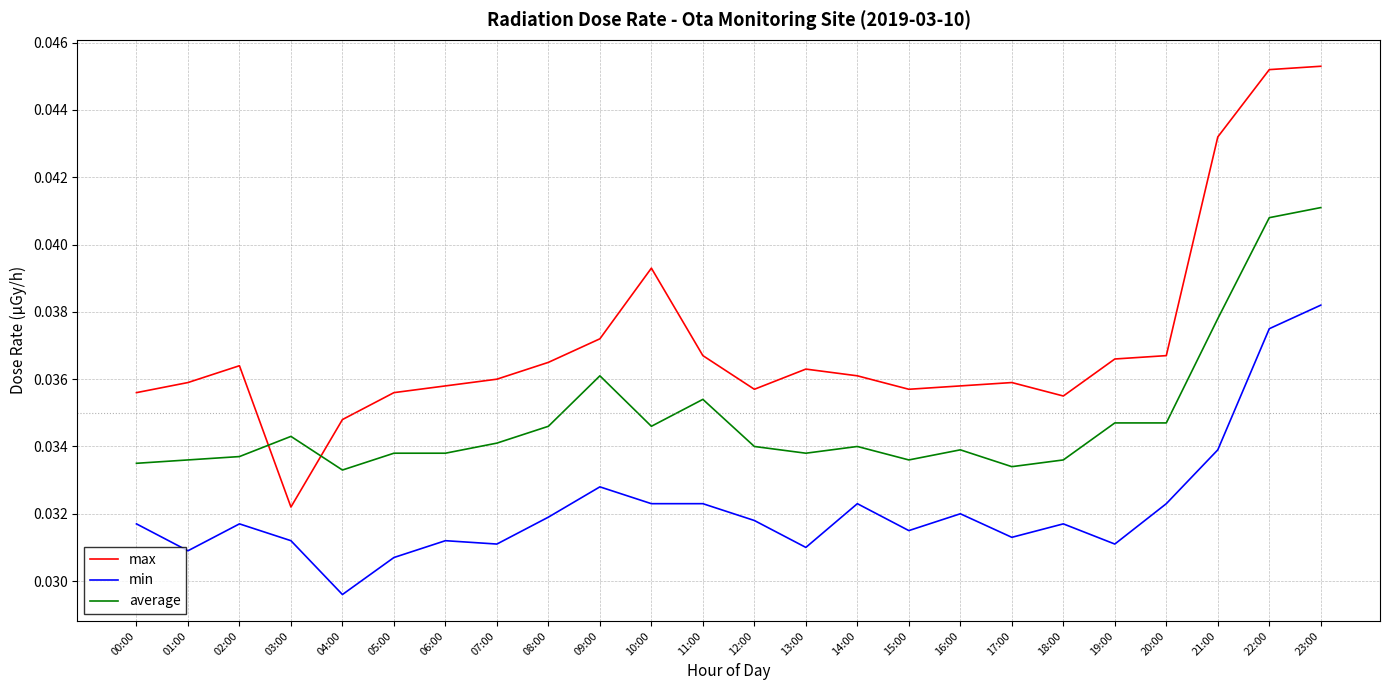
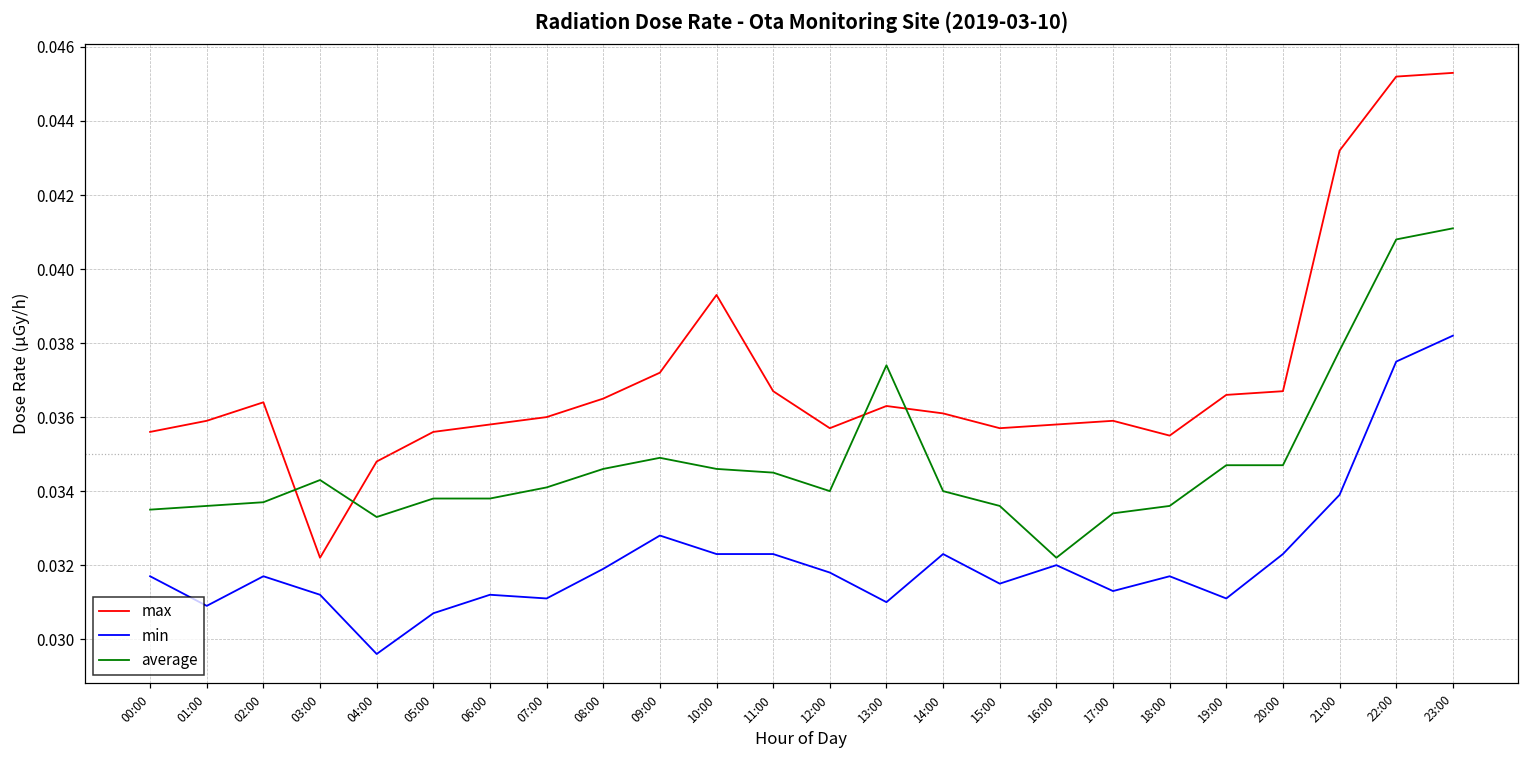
average, 09:00: 0.0361 -> 0.0349
average, 11:00: 0.0354 -> 0.0345
average, 13:00: 0.0338 -> 0.0374
average, 16:00: 0.0339 -> 0.0322
